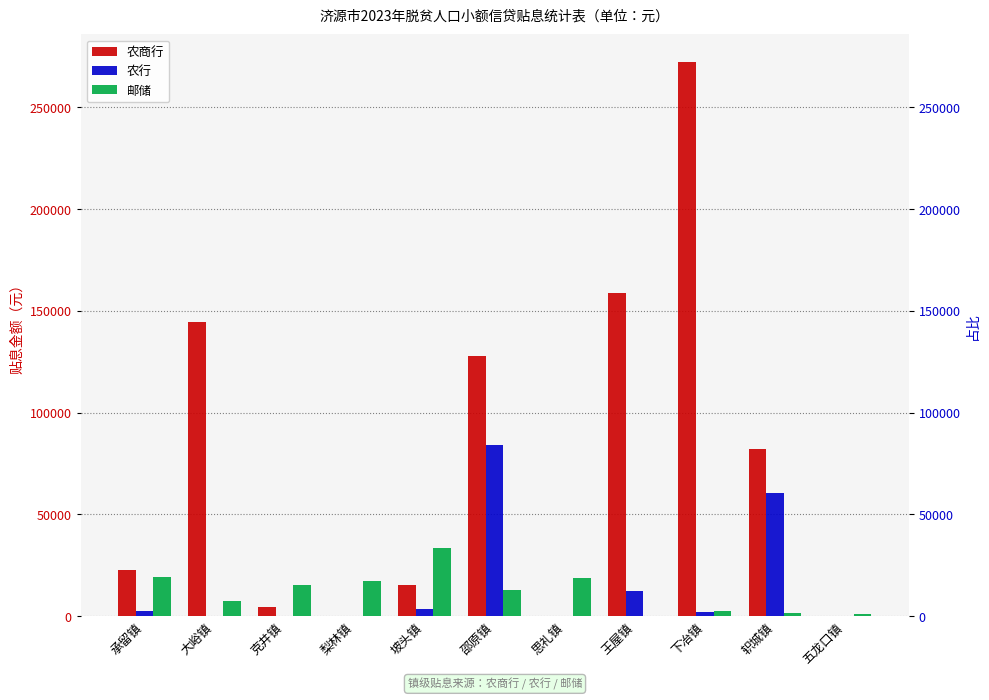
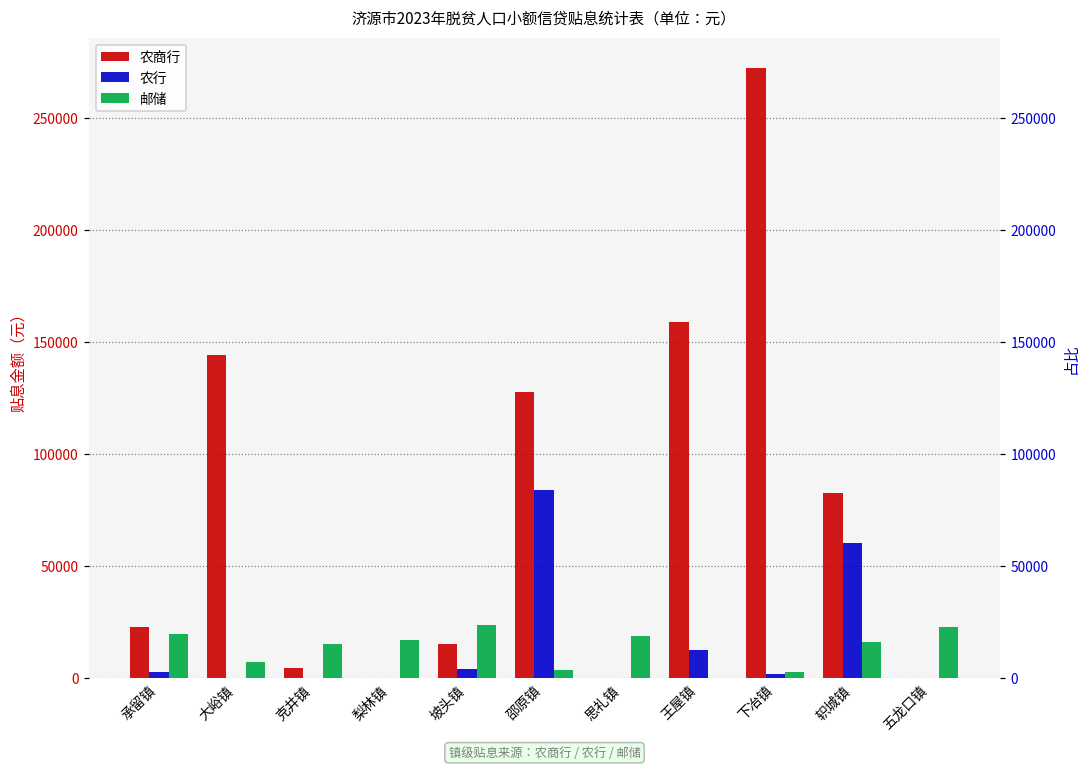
邮储, 坡头镇: 34000 -> 23000
邮储, 邵原镇: 13000 -> 4000
邮储, 轵城镇: 2000 -> 16000
邮储, 五龙口镇: 1000 -> 23000
